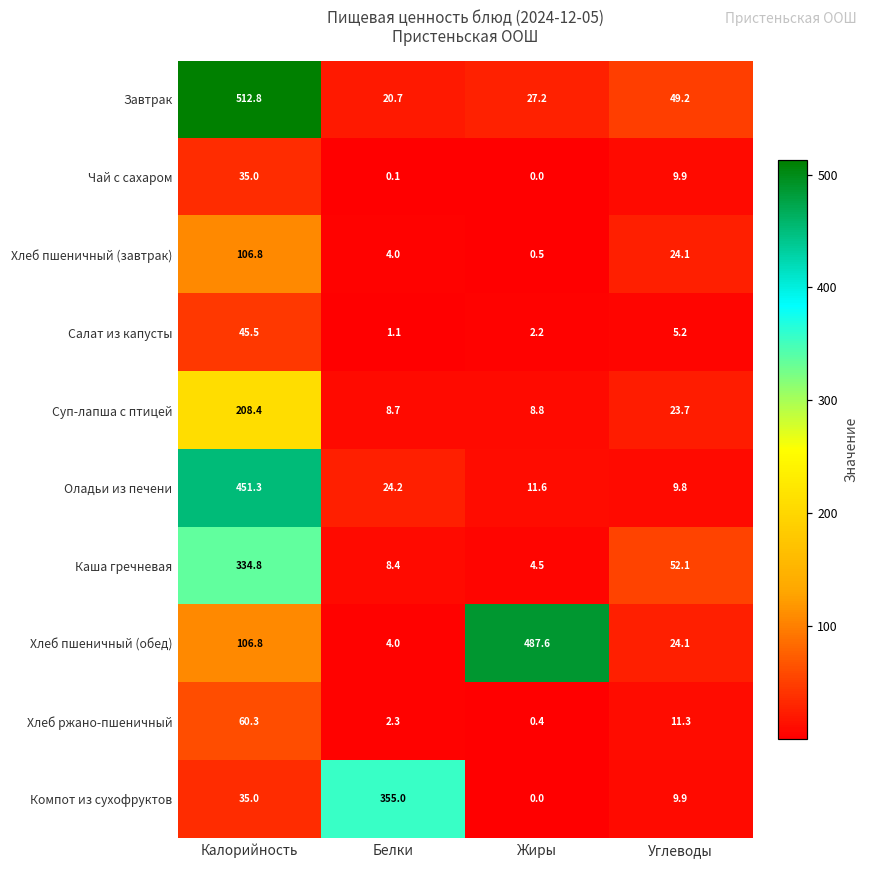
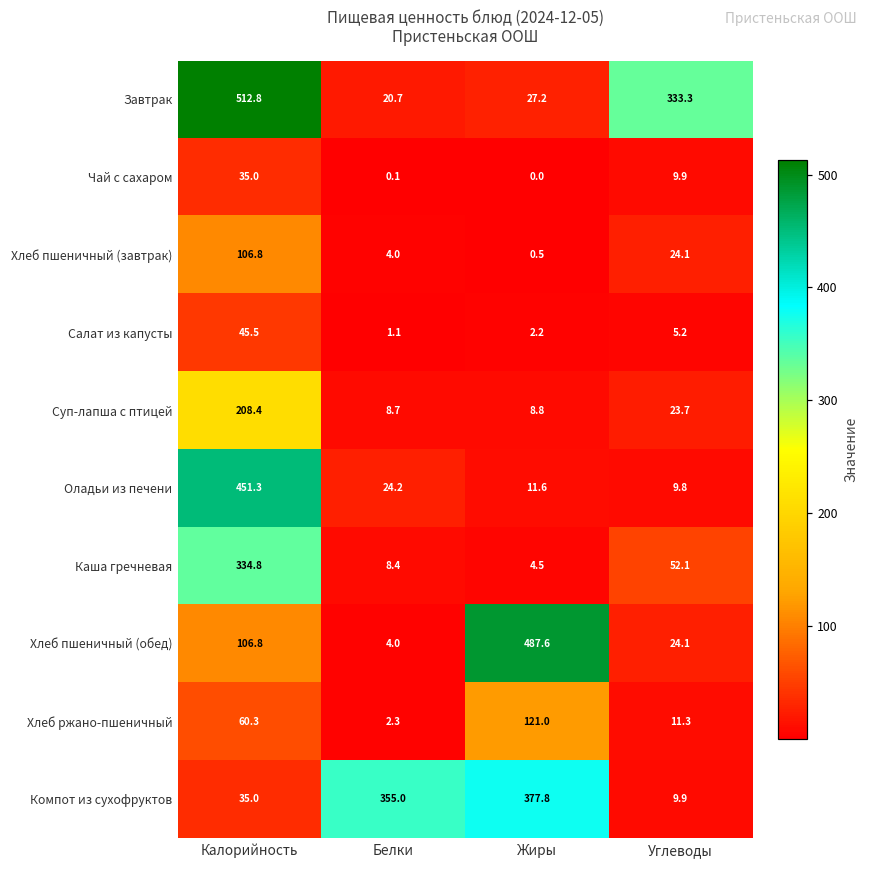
Завтрак, Углеводы: 49.2 -> 333.3
Хлеб ржано-пшеничный, Жиры: 0.4 -> 121.0
Компот из сухофруктов, Жиры: 0.0 -> 377.8
